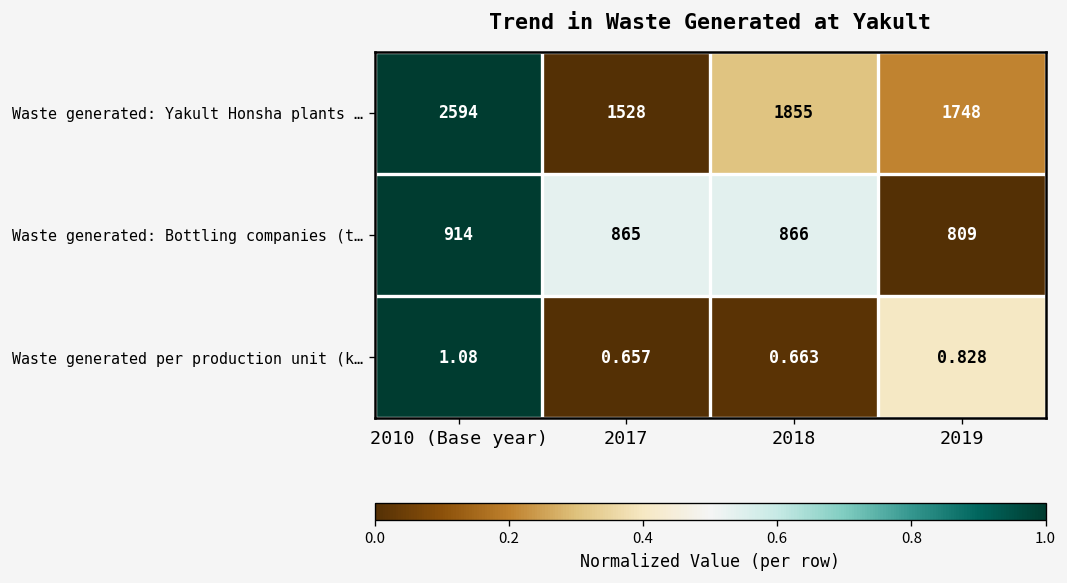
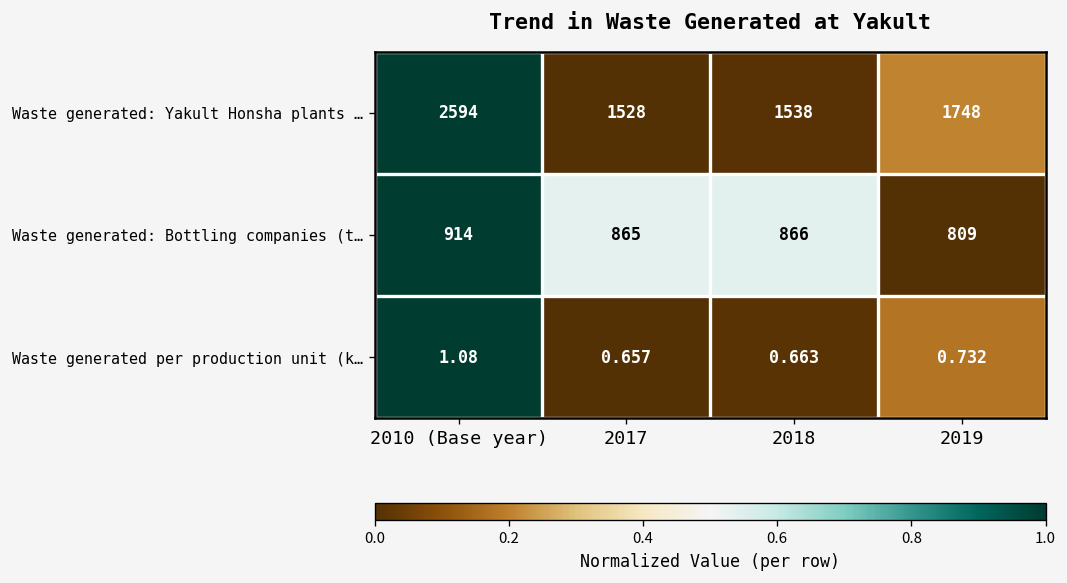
Waste generated: Yakult Honsha plants …, 2018: 1855 -> 1538
Waste generated per production unit (k…, 2019: 0.828 -> 0.732
